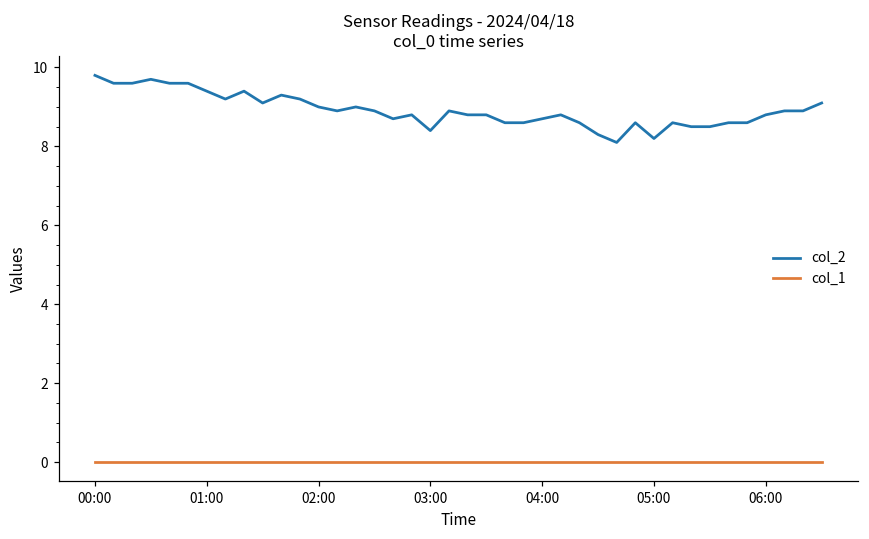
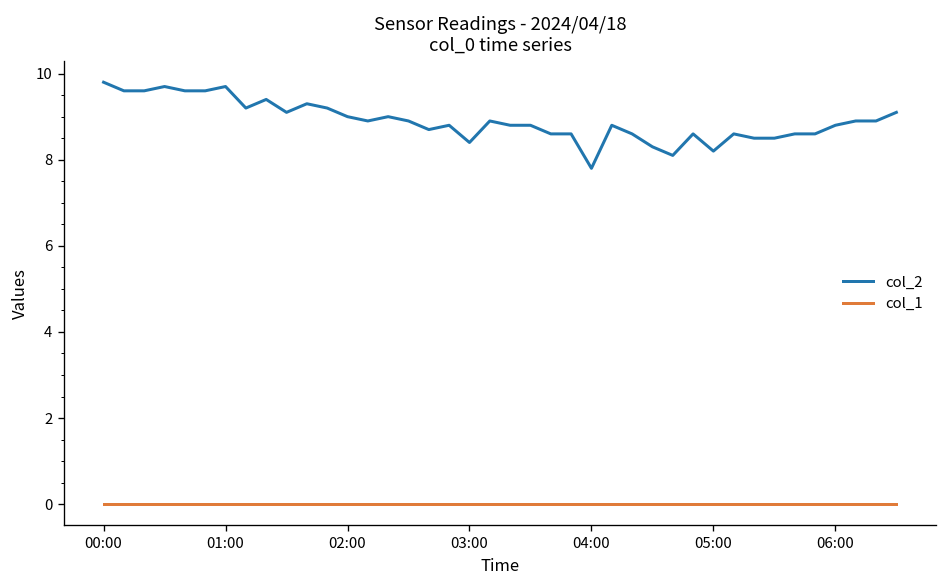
col_2, 01:00: 9.4 -> 9.7
col_2, 04:00: 8.7 -> 7.8
